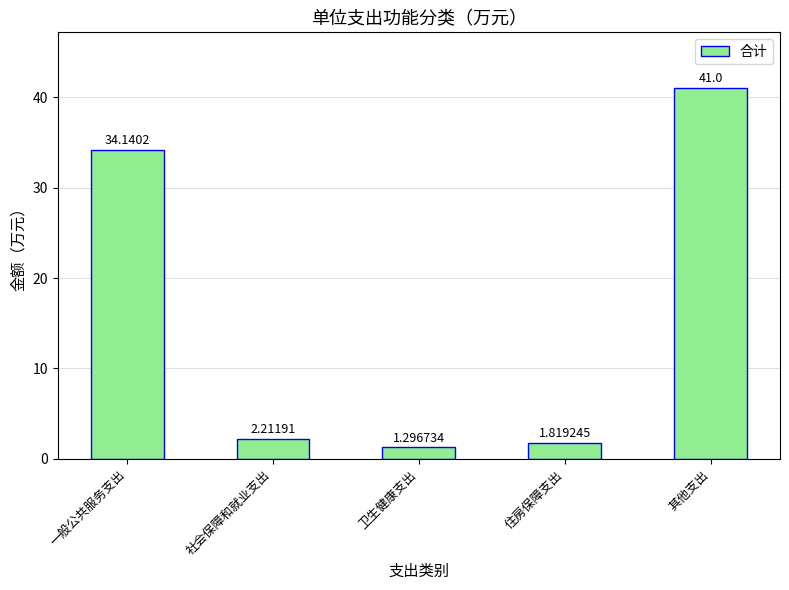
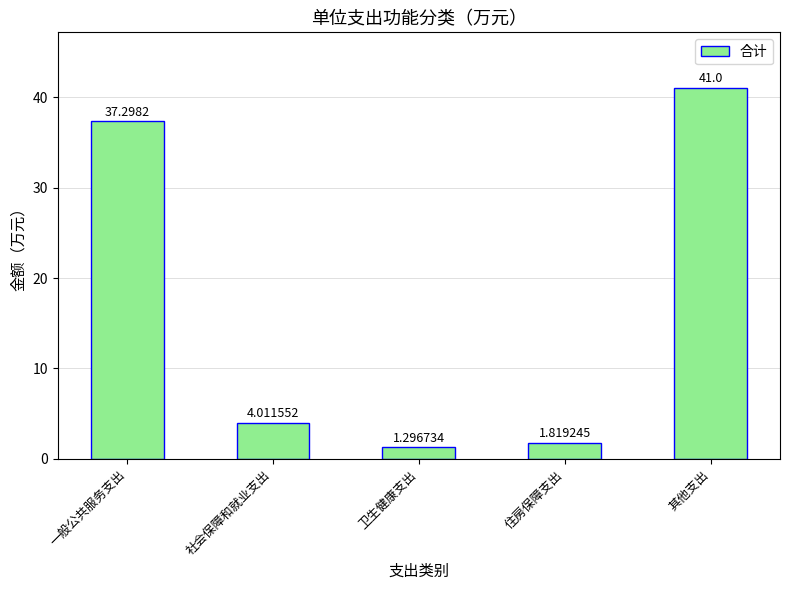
一般公共服务支出: 34.1402 -> 37.2982
社会保障和就业支出: 2.21191 -> 4.011552
